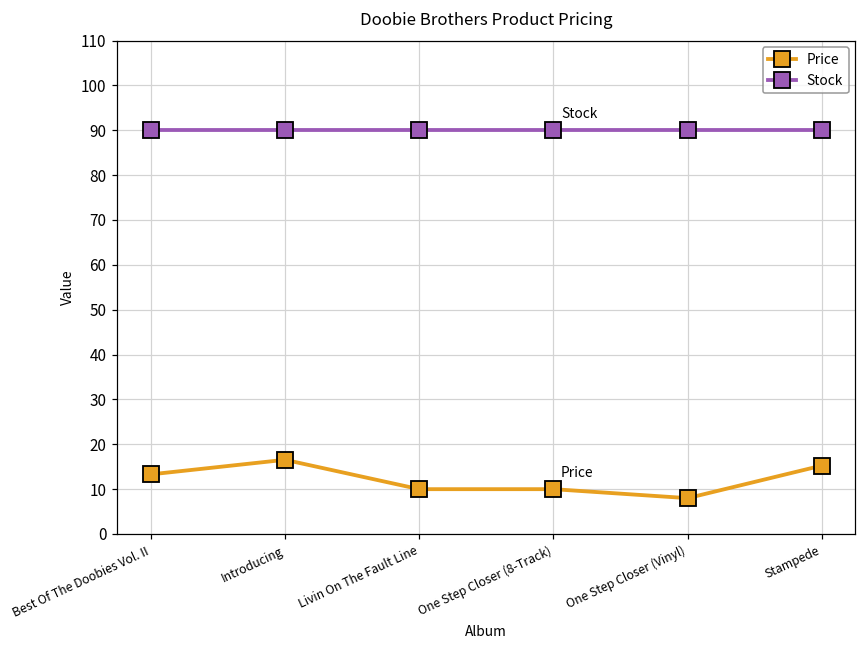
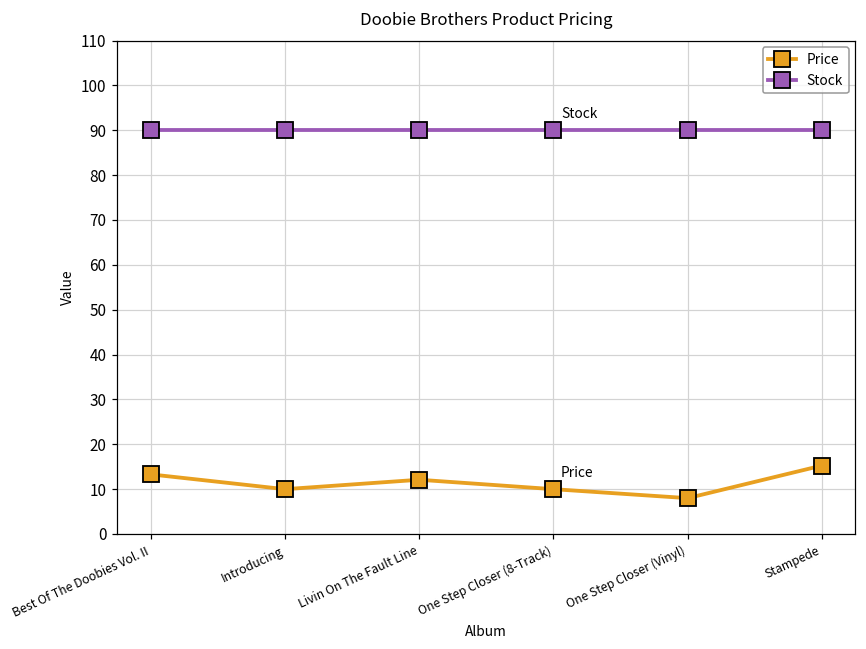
Price, Introducing: 17 -> 10
Price, Livin On The Fault Line: 10 -> 12
